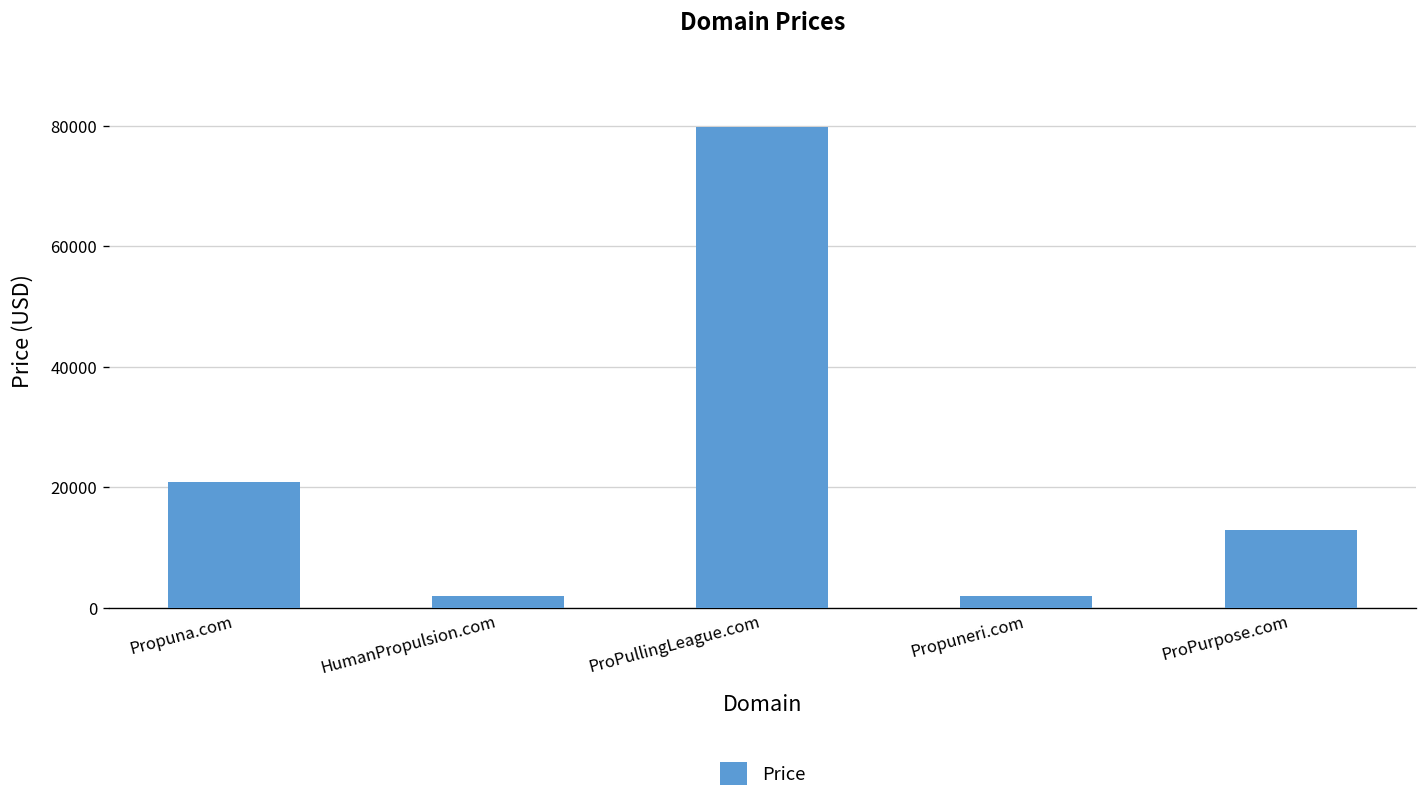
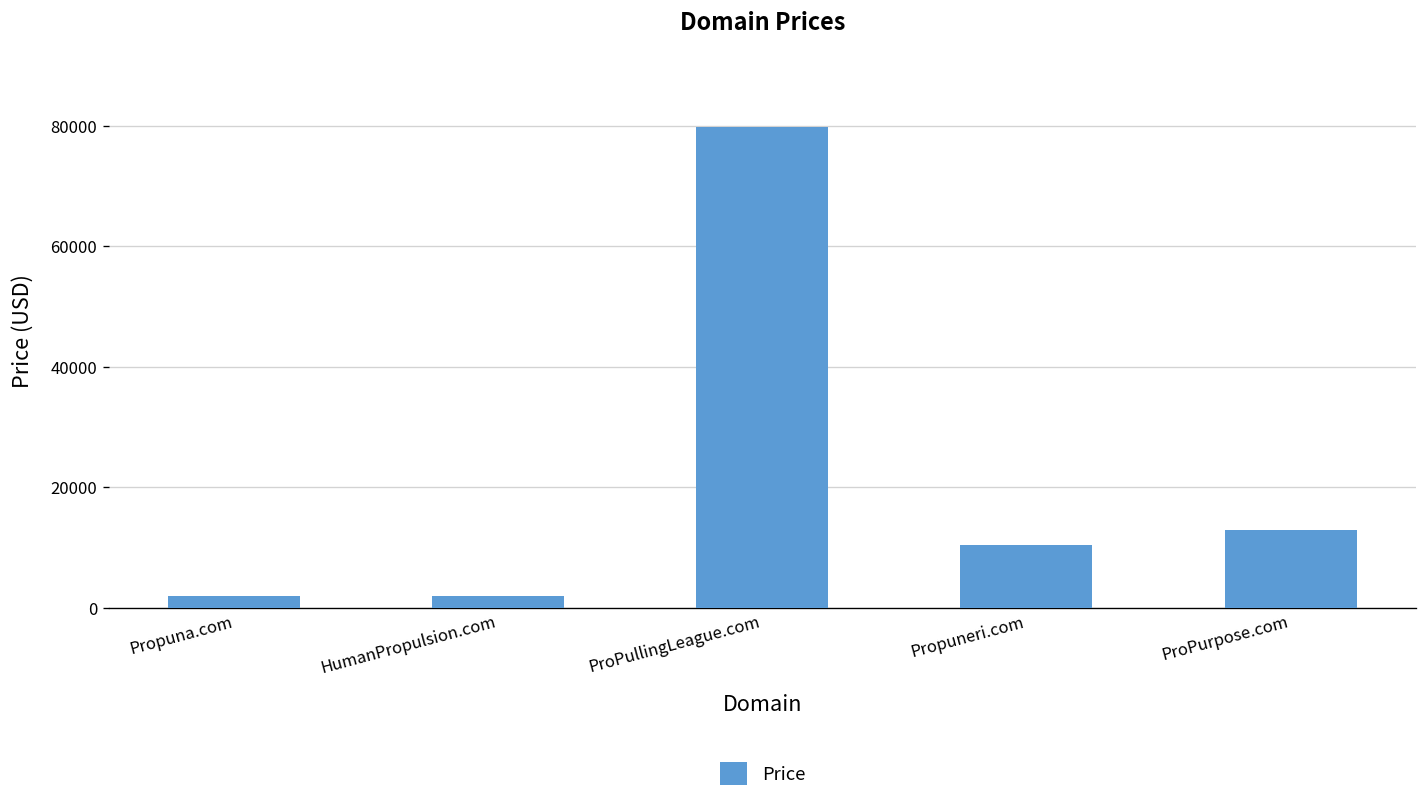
Propuna.com: 21000 -> 2000
Propuneri.com: 2000 -> 10000
